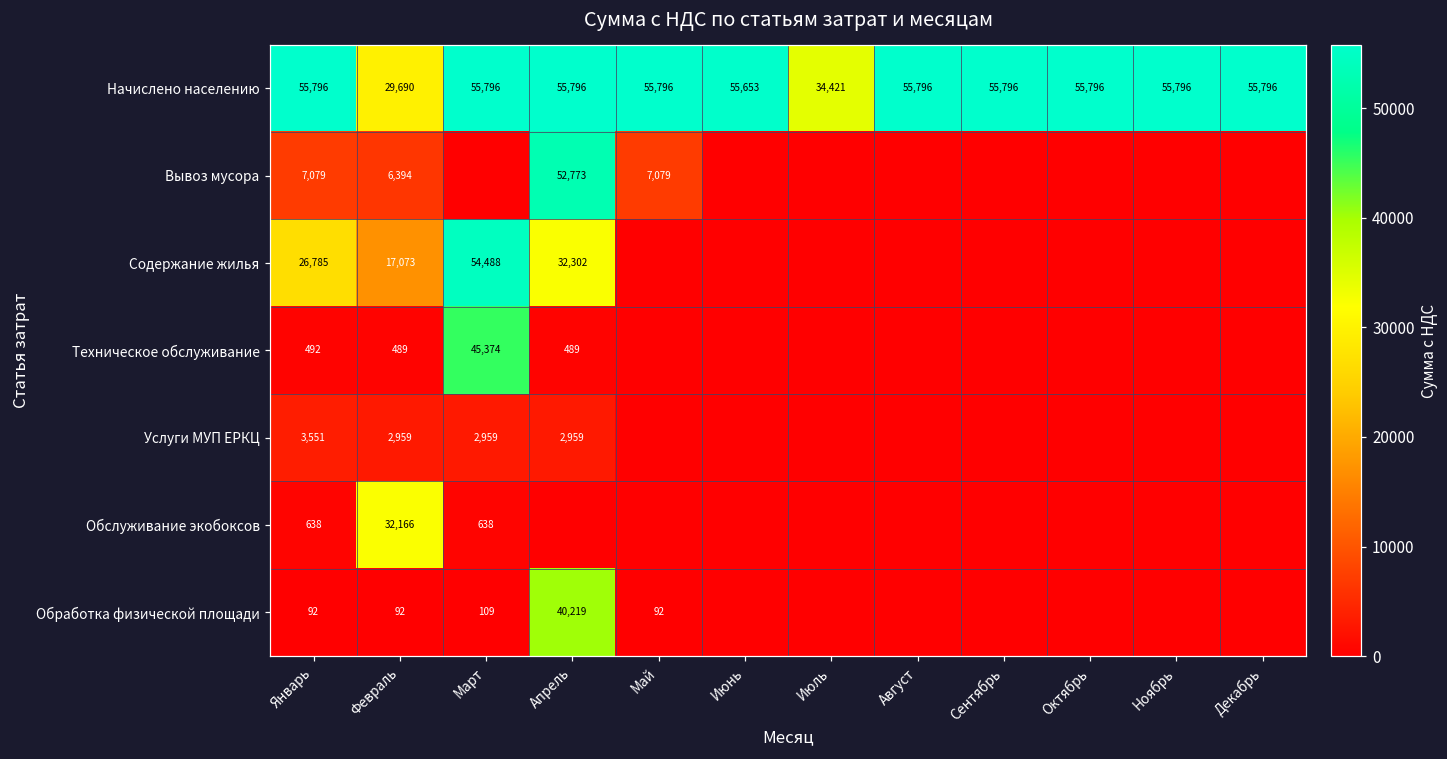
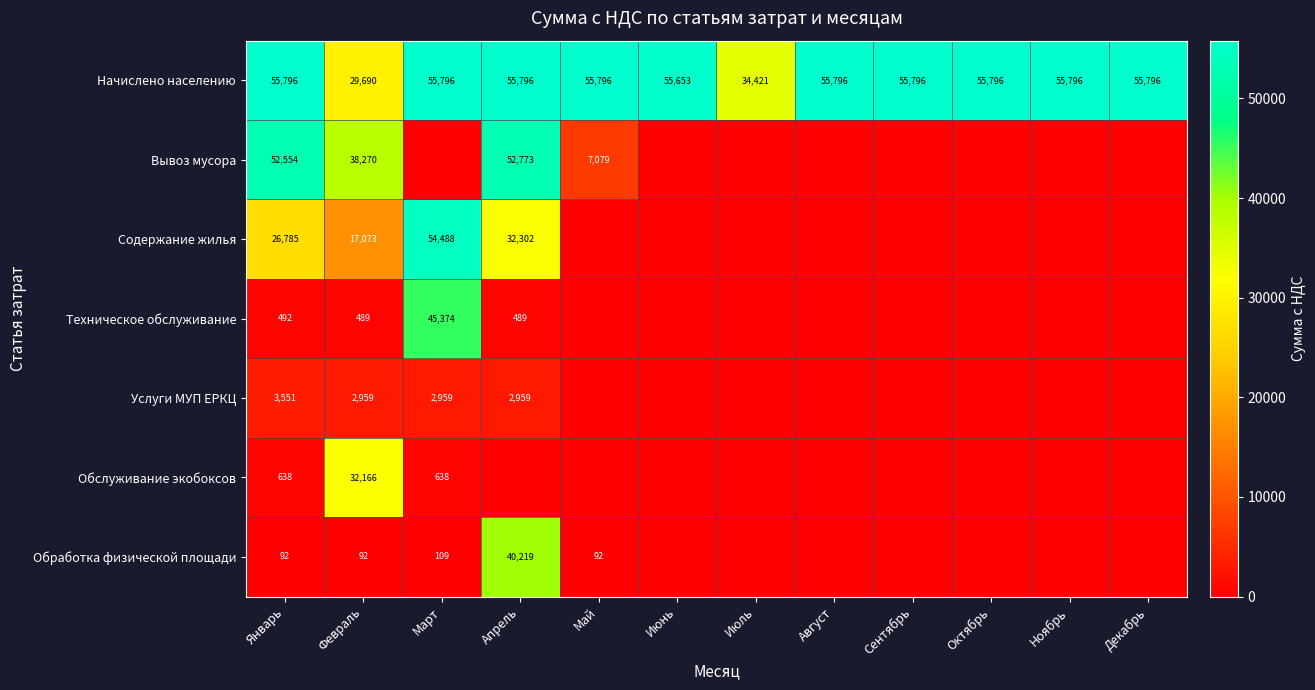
Вывоз мусора, Январь: 7,079 -> 52,554
Вывоз мусора, Февраль: 6,394 -> 38,270
